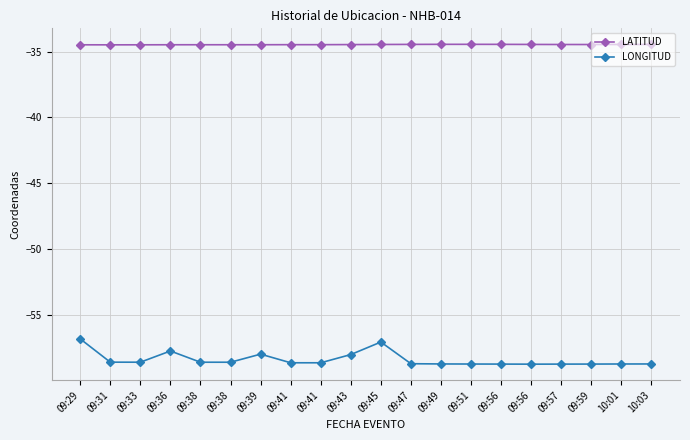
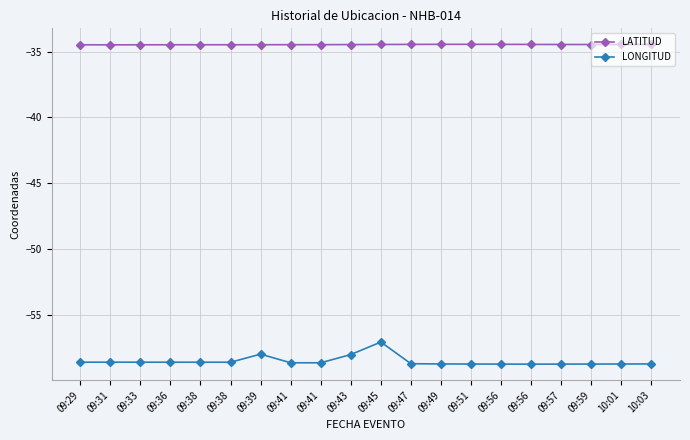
LONGITUD, 09:29: -56.8 -> -58.6
LONGITUD, 09:36: -57.7 -> -58.6
